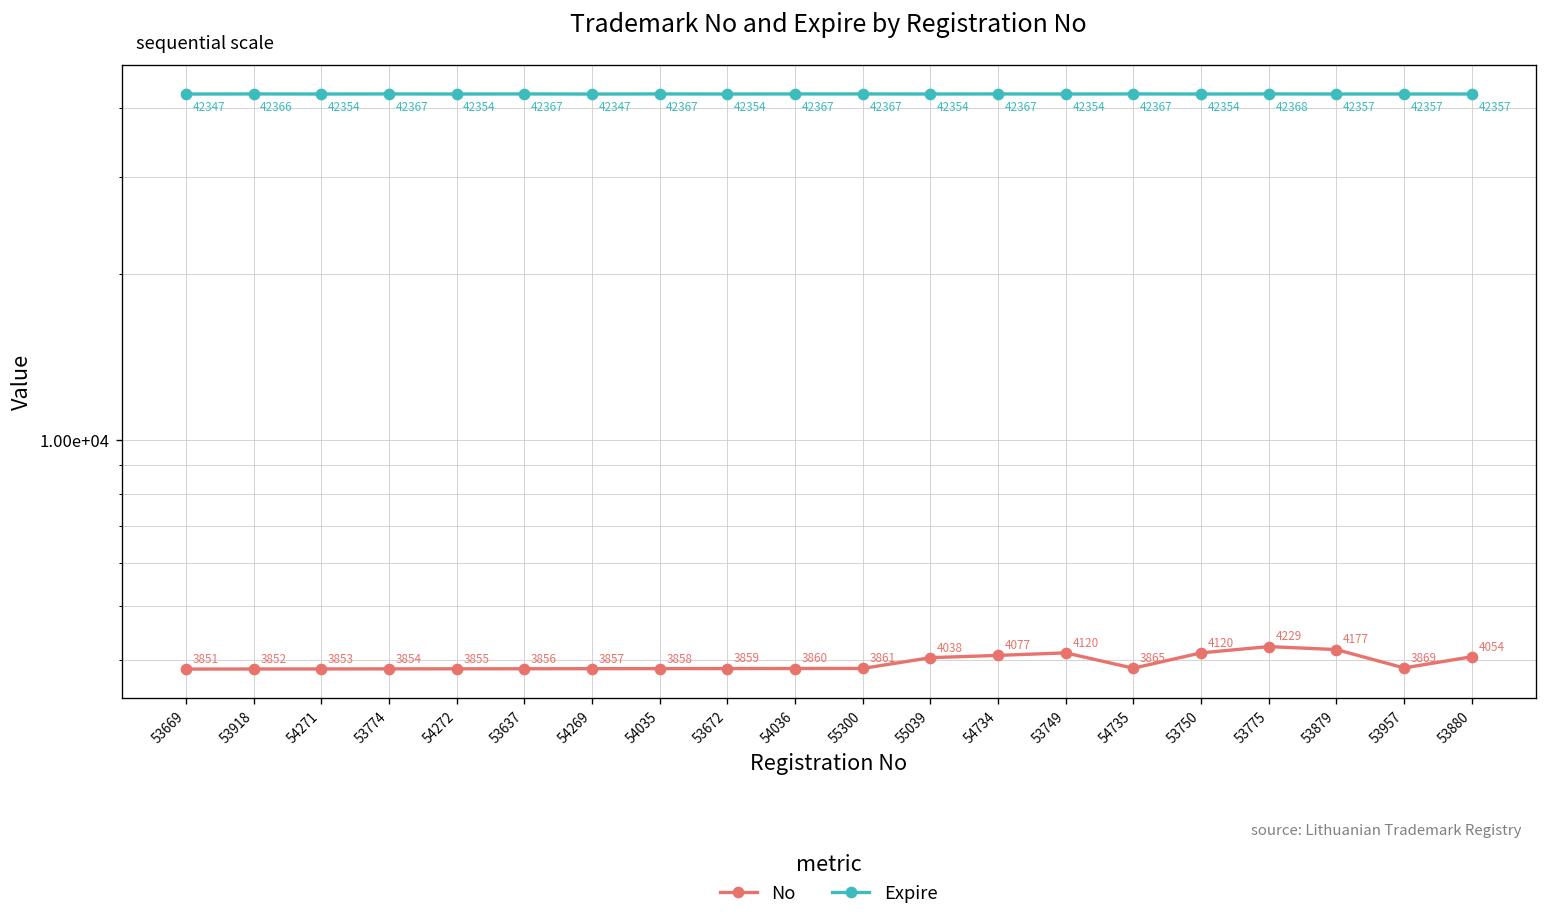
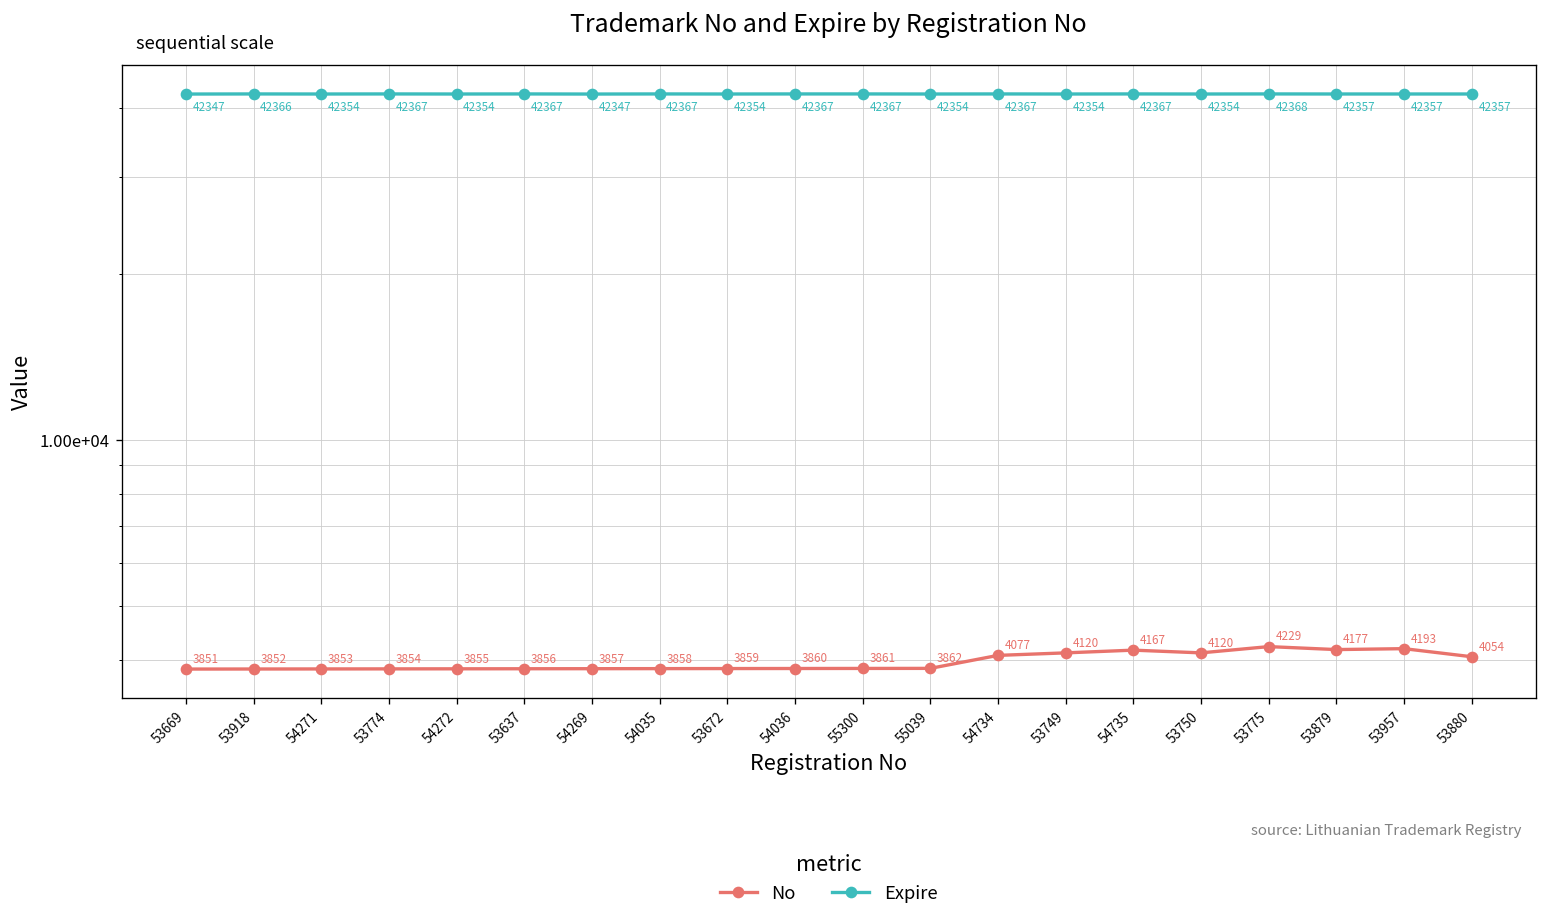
No, 55039: 4038 -> 3862
No, 54735: 3865 -> 4167
No, 53957: 3869 -> 4193
